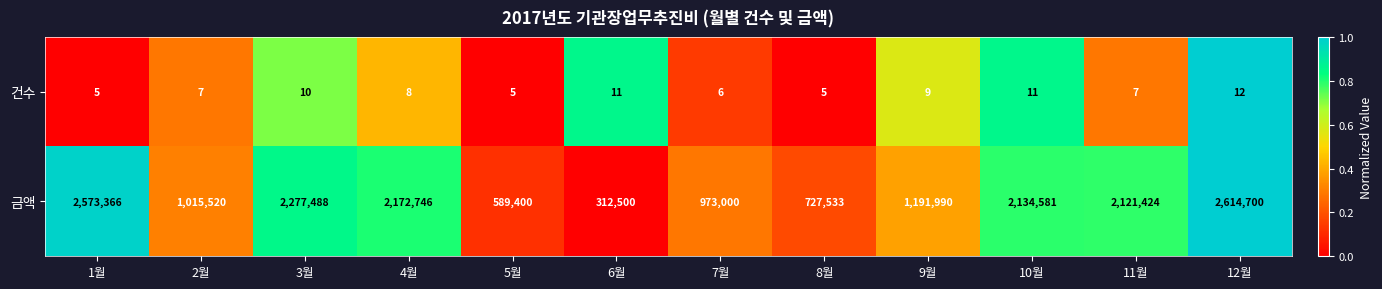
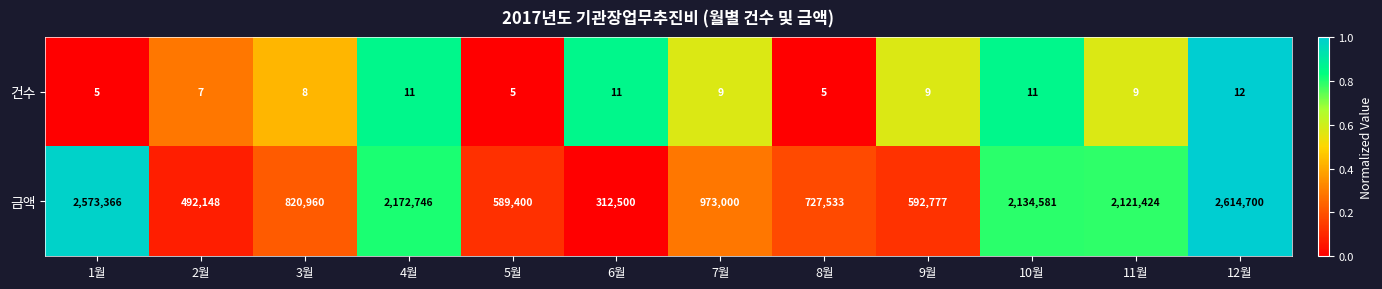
건수, 3월: 10 -> 8
건수, 4월: 8 -> 11
건수, 7월: 6 -> 9
건수, 11월: 7 -> 9
금액, 2월: 1,015,520 -> 492,148
금액, 3월: 2,277,488 -> 820,960
금액, 9월: 1,191,990 -> 592,777
